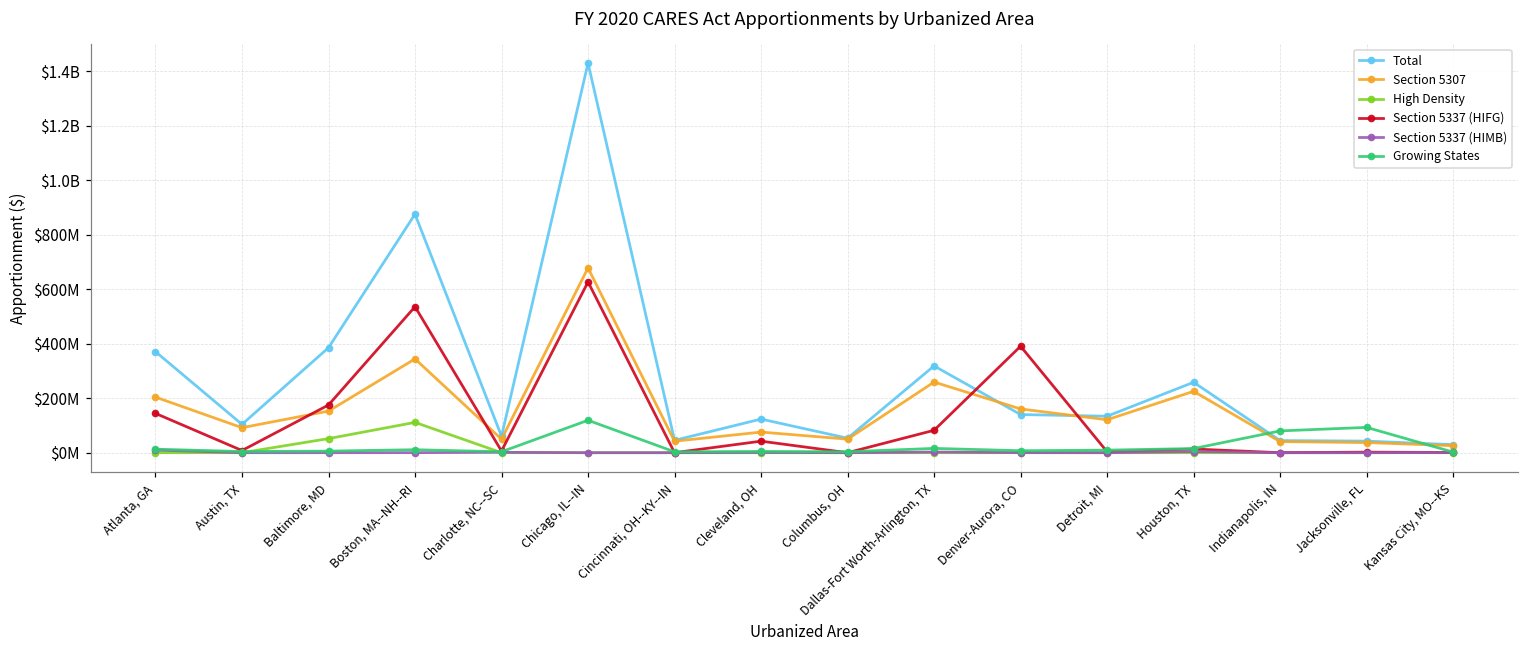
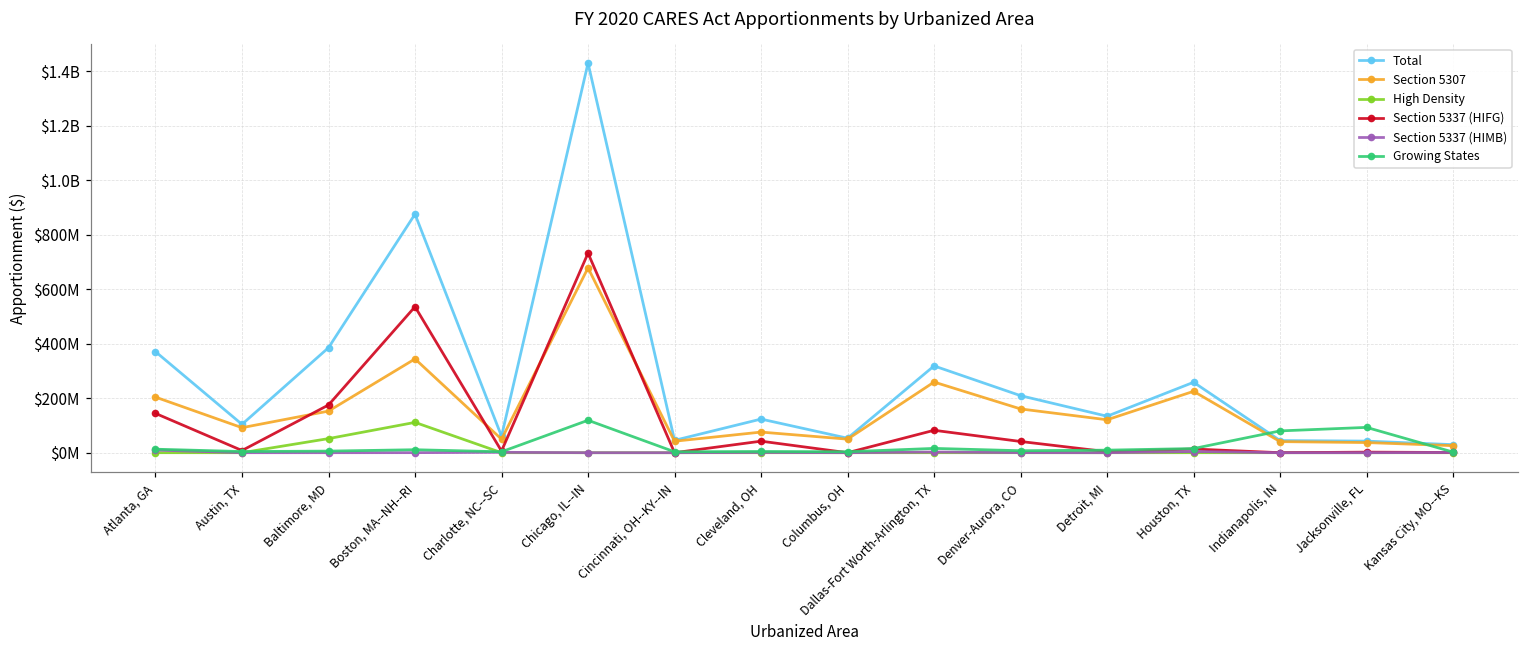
Section 5337 (HIFG), Chicago, IL--IN: $630000000 -> $730000000
Total, Denver-Aurora, CO: $140000000 -> $210000000
Section 5337 (HIFG), Denver-Aurora, CO: $390000000 -> $40000000
